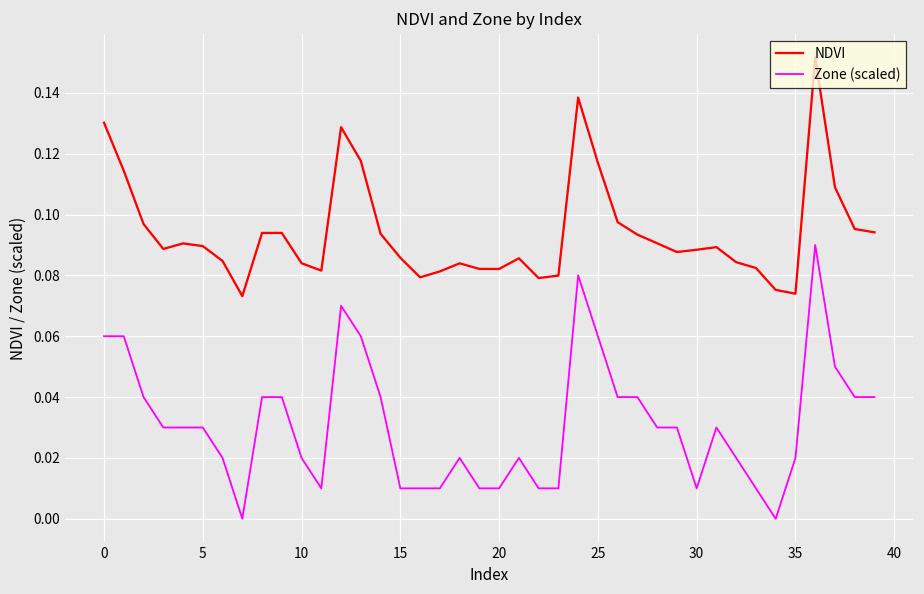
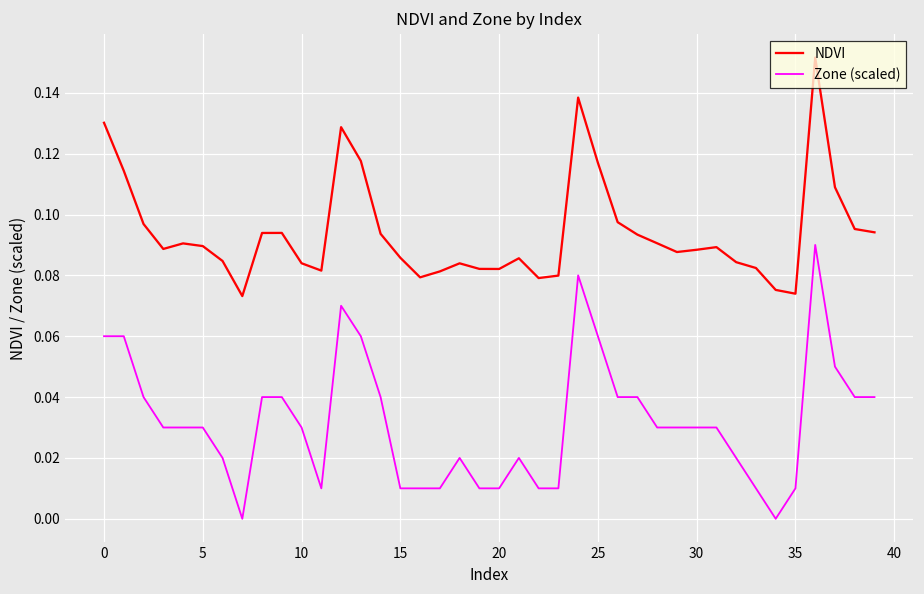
Zone (scaled), 10: 0.020 -> 0.030
Zone (scaled), 30: 0.010 -> 0.030
Zone (scaled), 35: 0.020 -> 0.010
